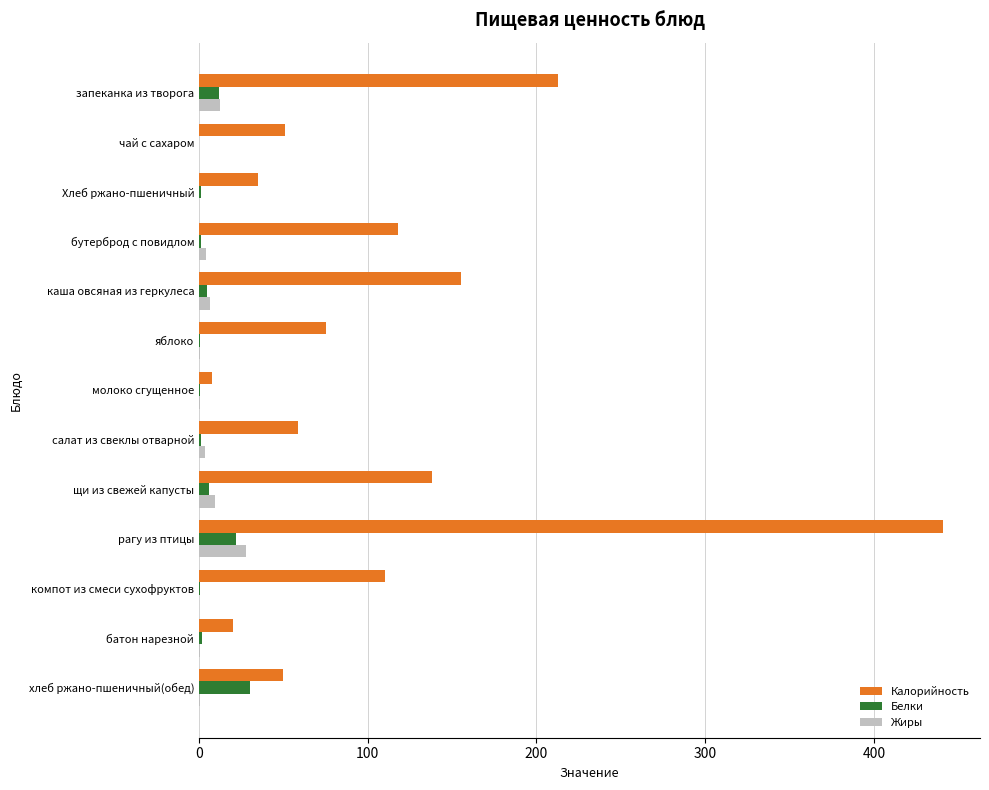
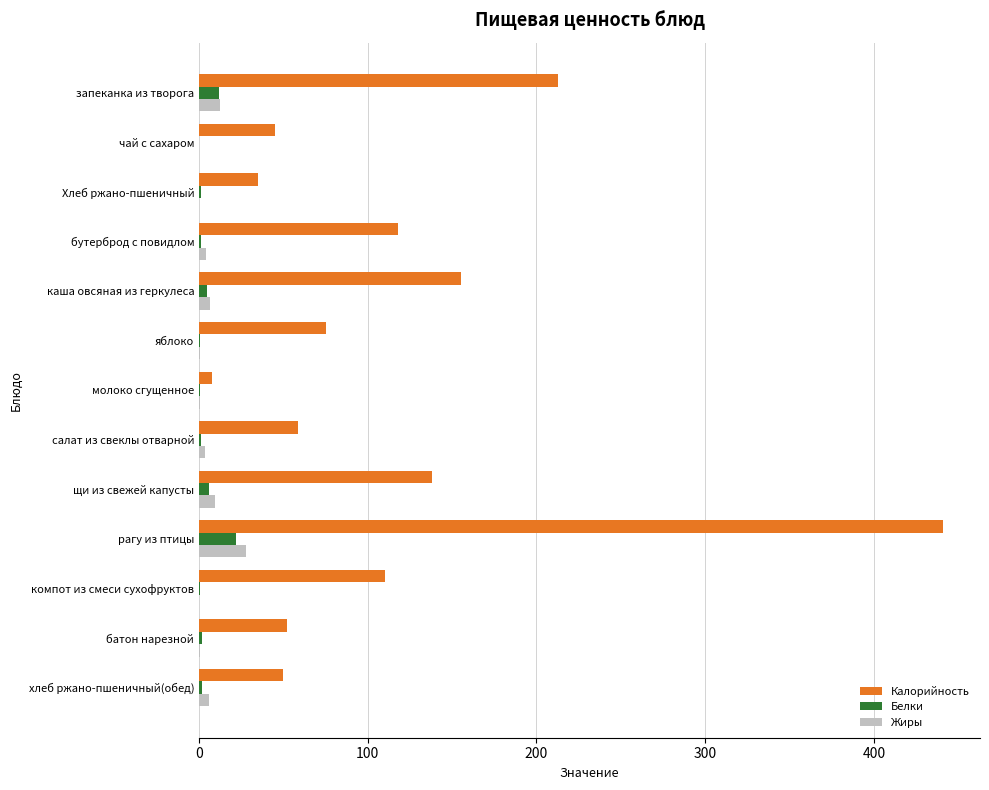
Калорийность, чай с сахаром: 51 -> 45
Калорийность, батон нарезной: 20 -> 52
Белки, хлеб ржано-пшеничный(обед): 30 -> 2
Жиры, хлеб ржано-пшеничный(обед): 0 -> 6
